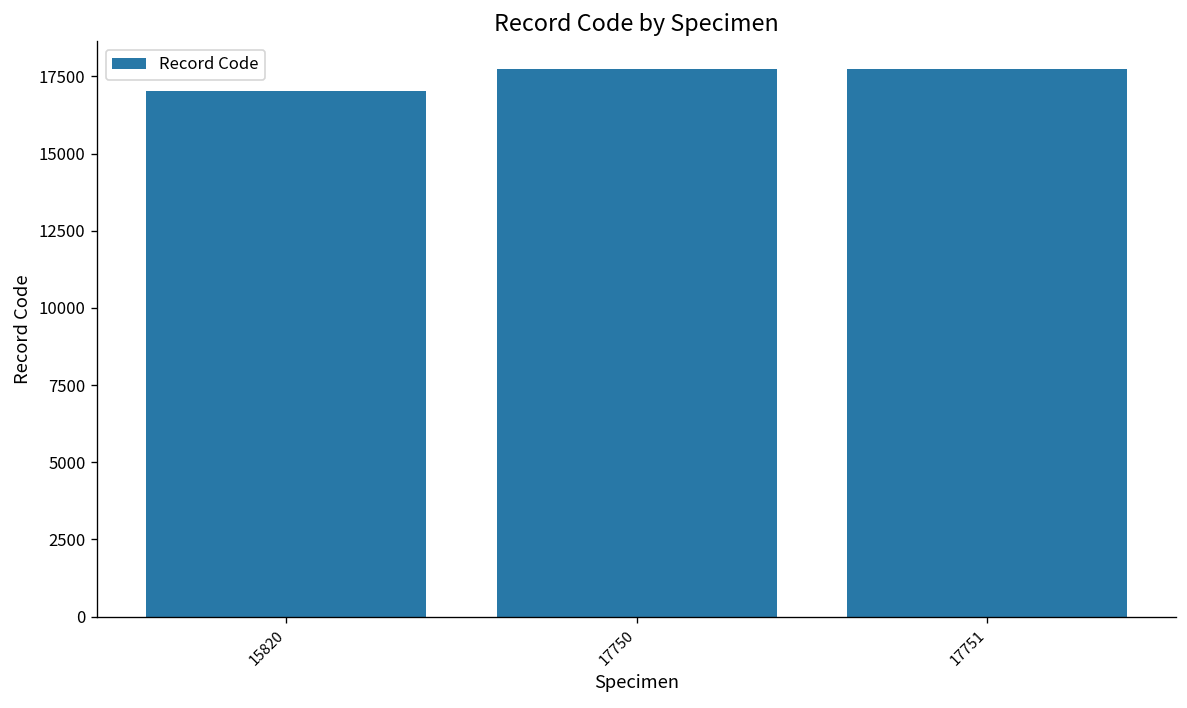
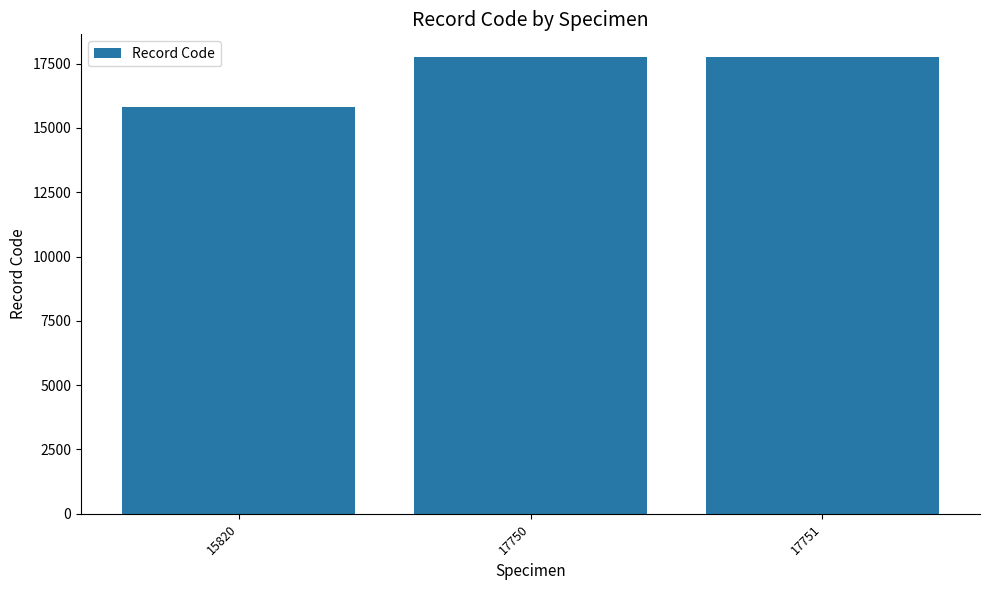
15820: 17000 -> 15800
